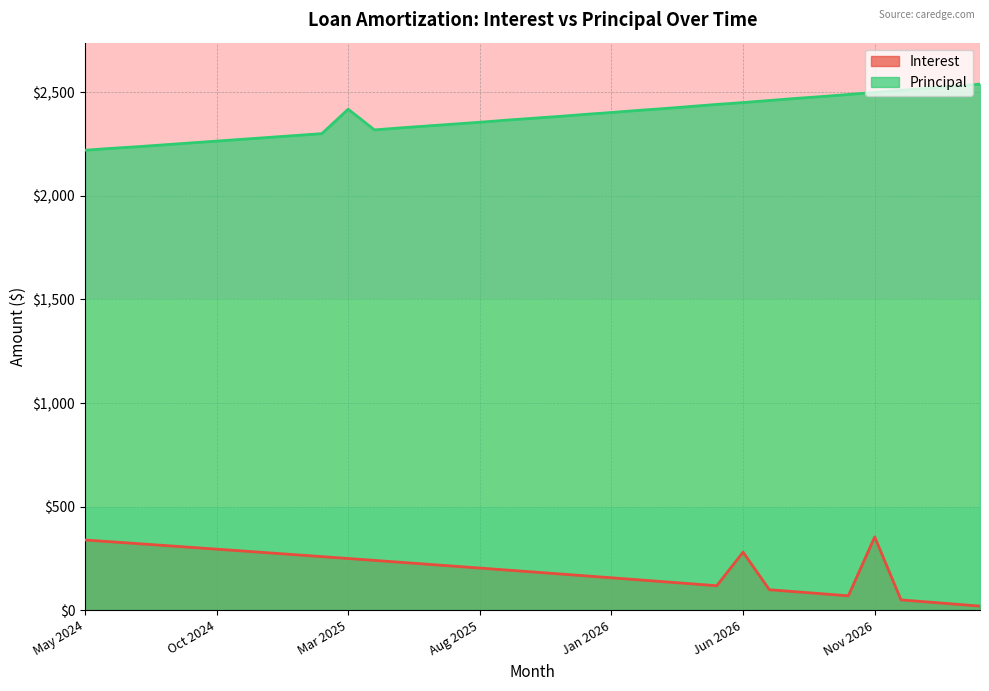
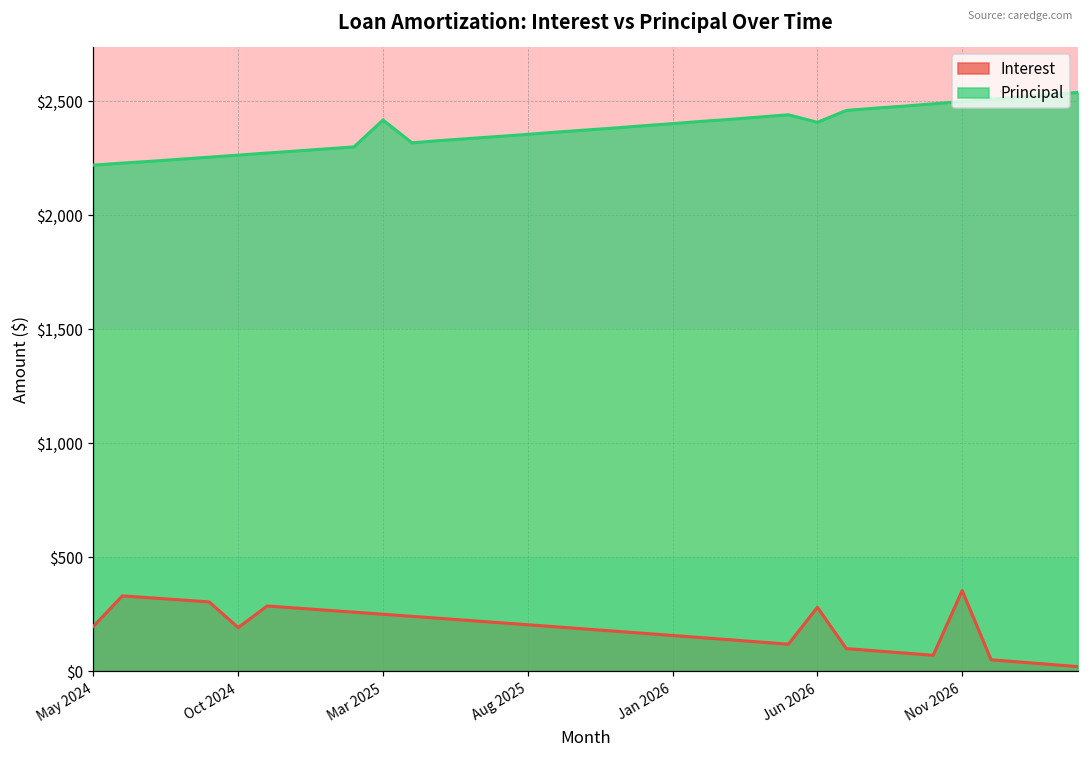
Interest, May 2024: $340 -> $200
Interest, Oct 2024: $290 -> $190
Principal, Jun 2026: $2,450 -> $2,410
